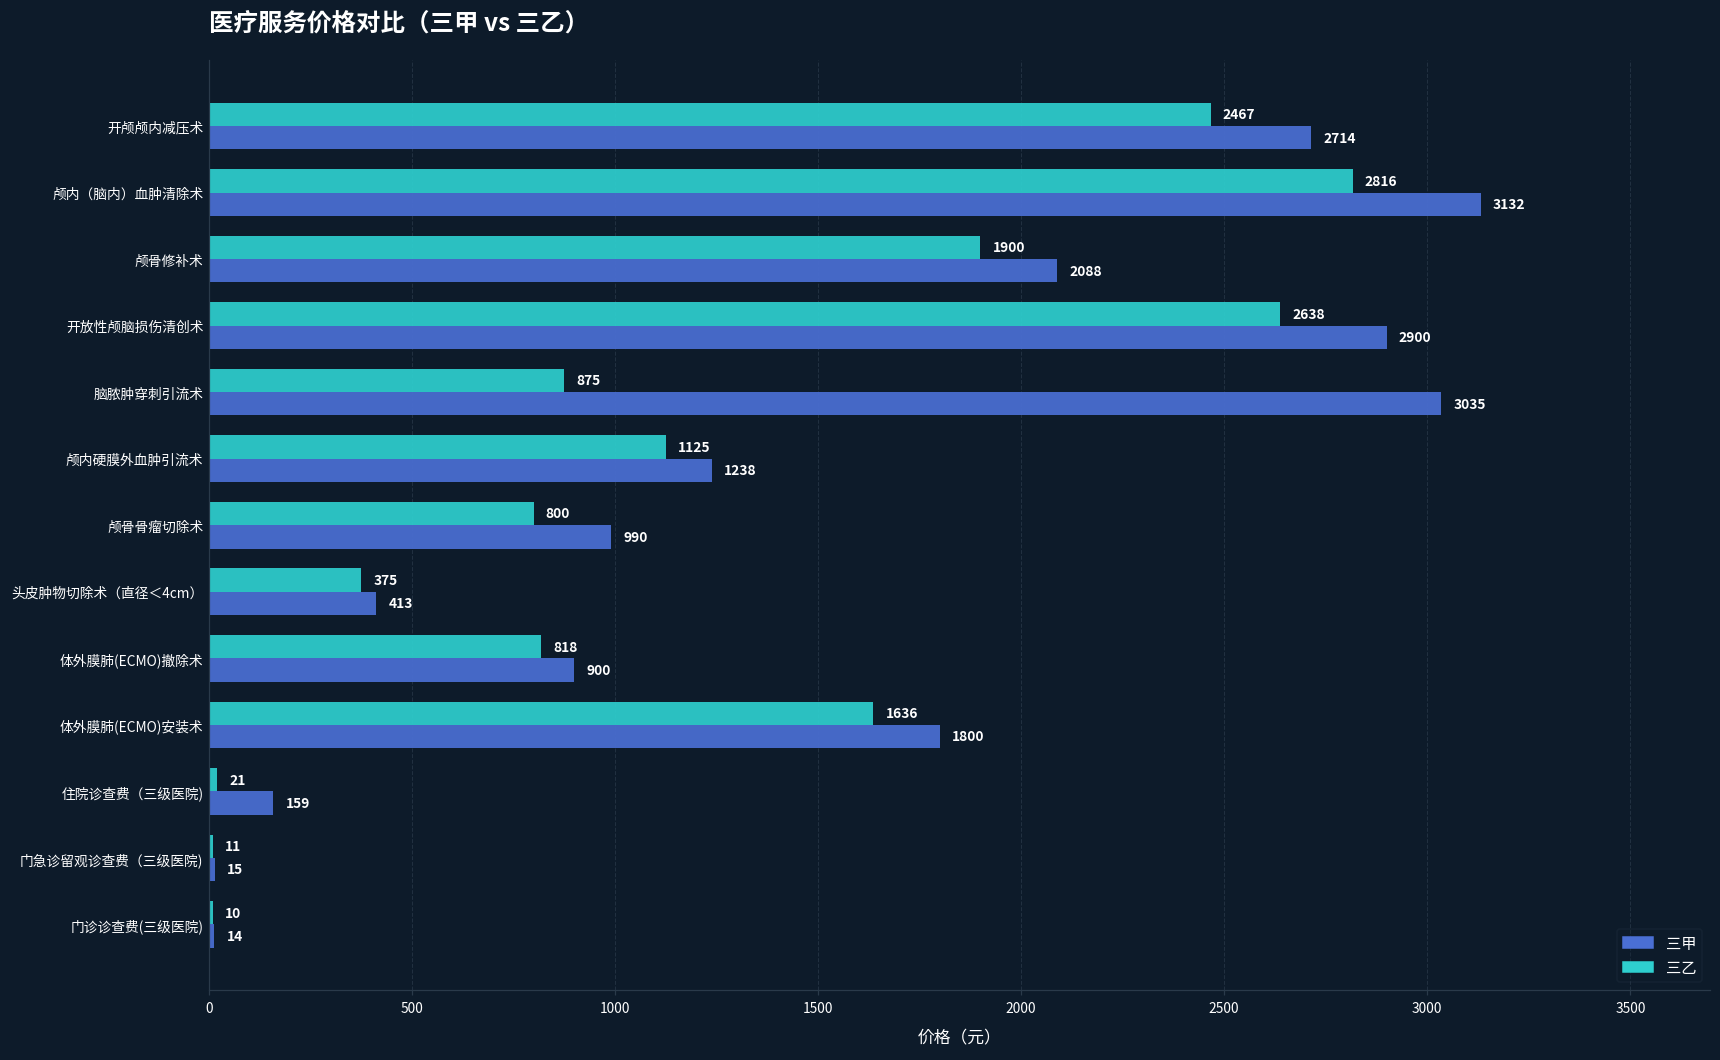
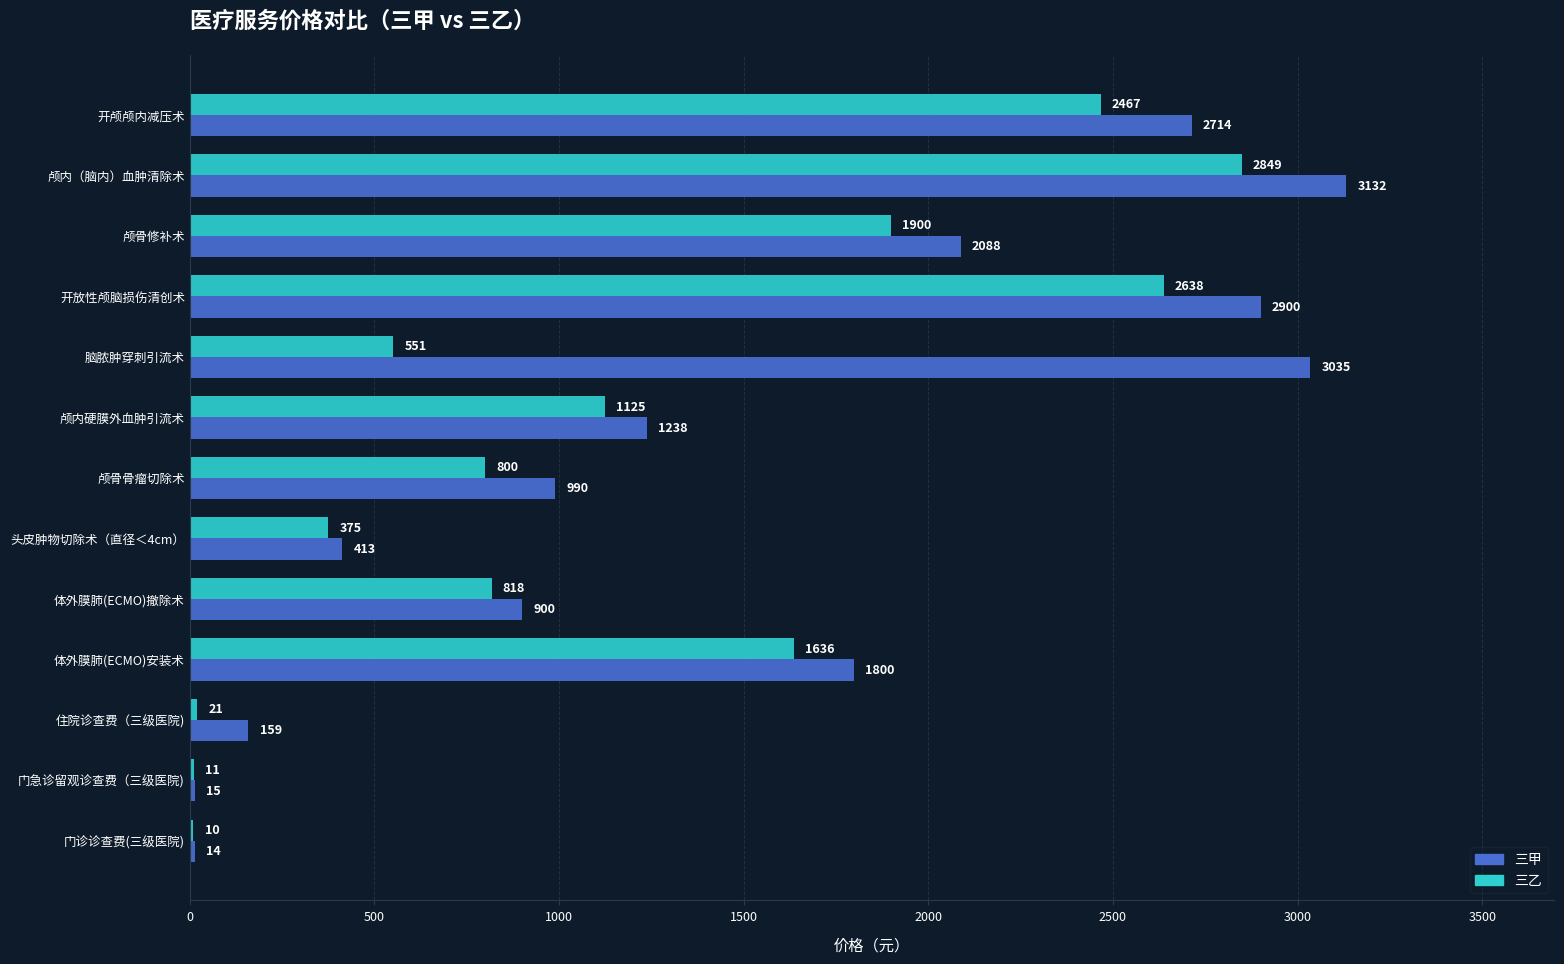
三乙, 颅内（脑内）血肿清除术: 2816 -> 2849
三乙, 脑脓肿穿刺引流术: 875 -> 551
